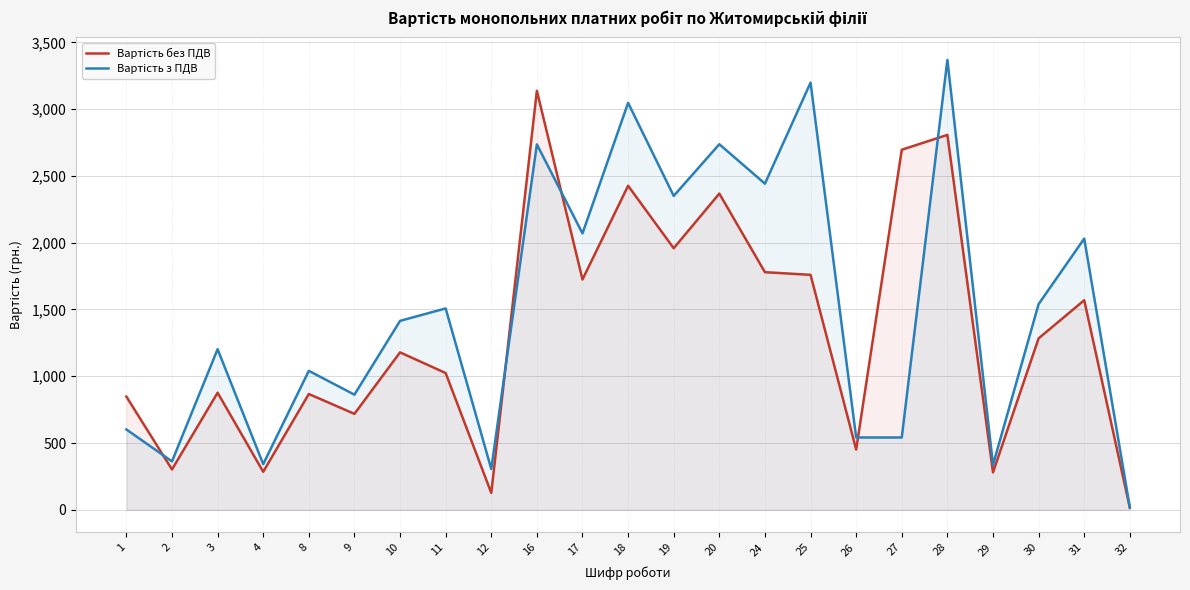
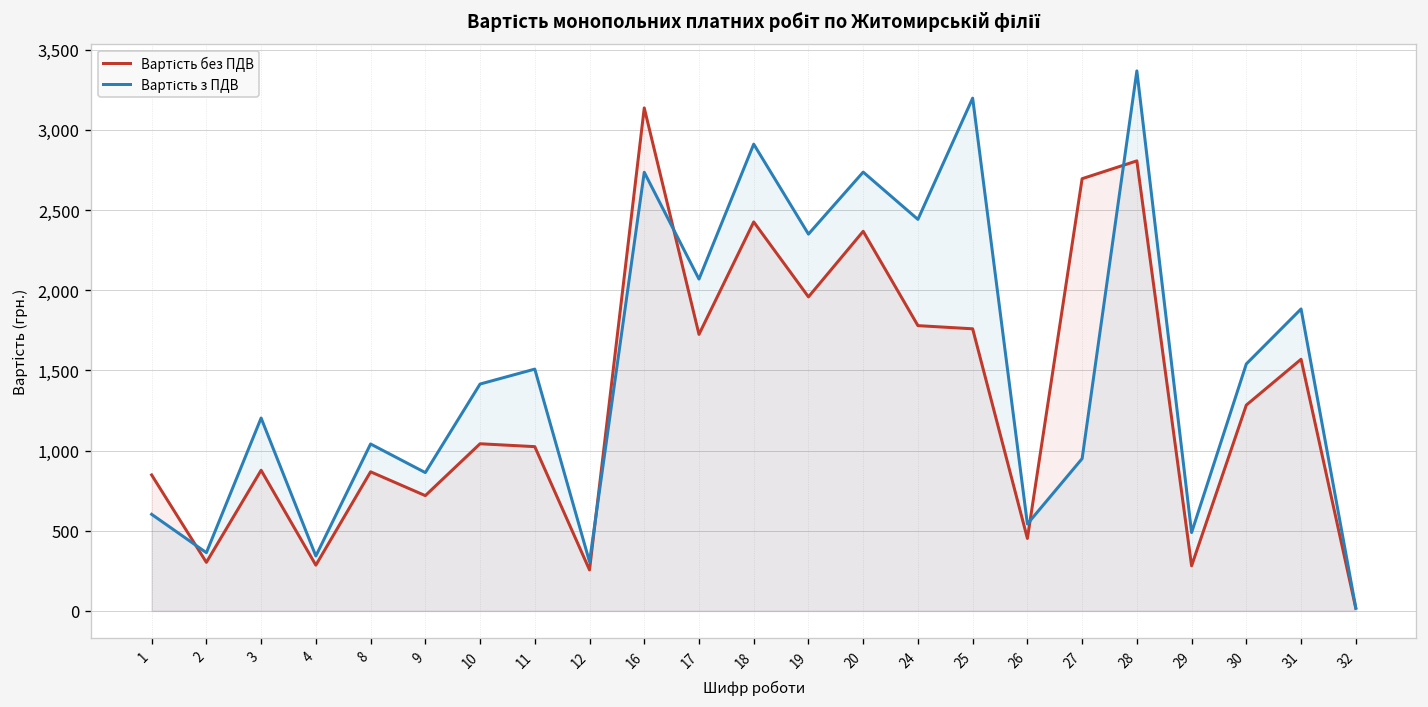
Вартість без ПДВ, 10: 1,180 -> 1,040
Вартість без ПДВ, 12: 130 -> 260
Вартість з ПДВ, 18: 3,050 -> 2,910
Вартість з ПДВ, 27: 540 -> 950
Вартість з ПДВ, 29: 340 -> 490
Вартість з ПДВ, 31: 2,030 -> 1,880
